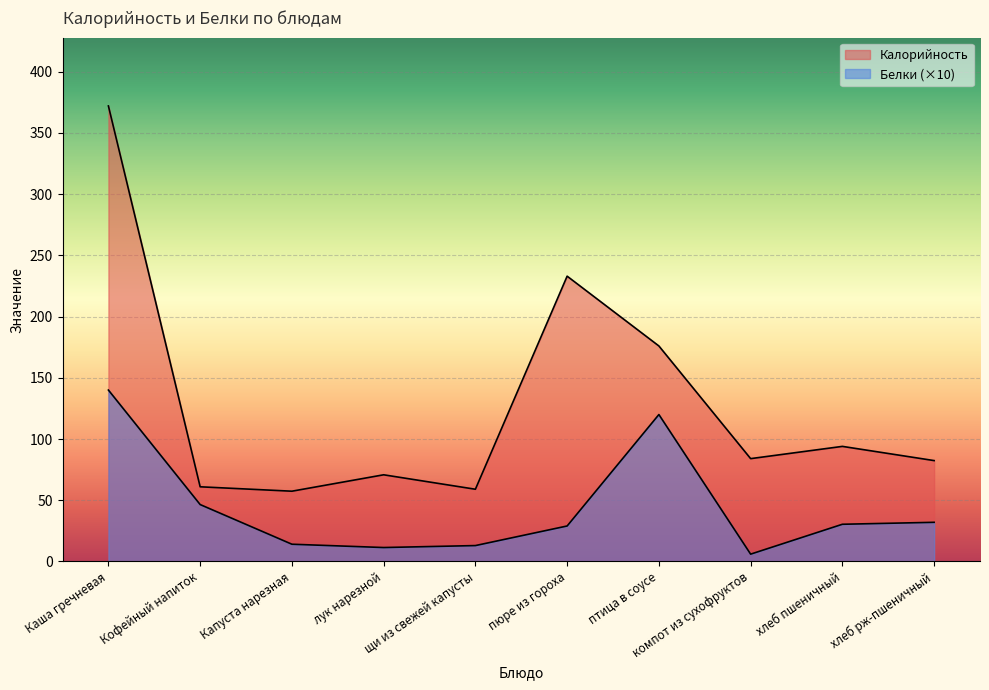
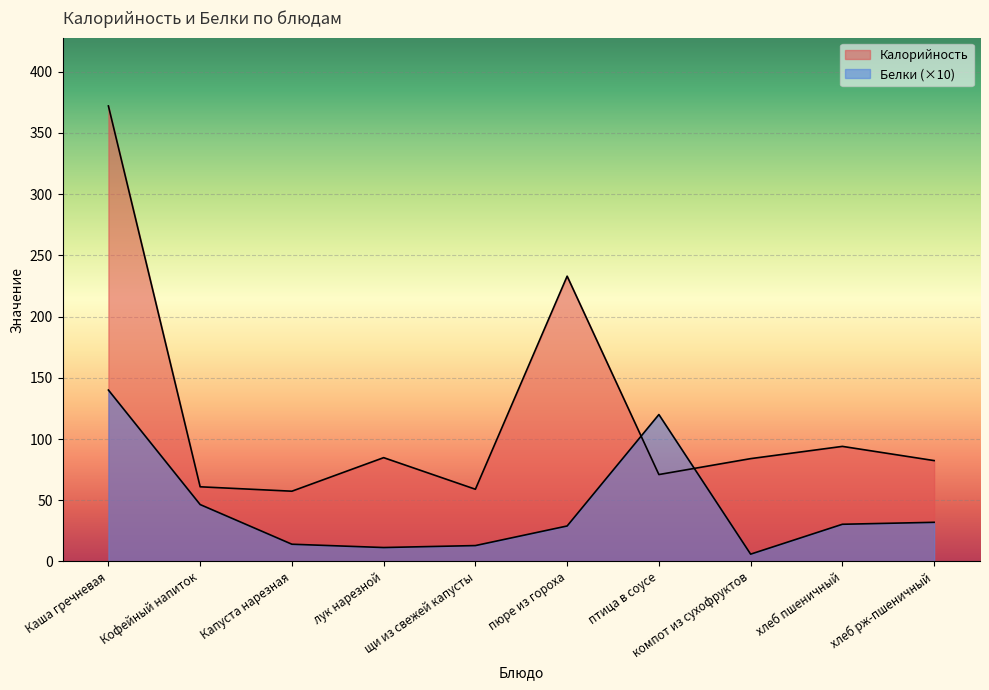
Калорийность, лук нарезной: 71 -> 85
Калорийность, птица в соусе: 176 -> 71
